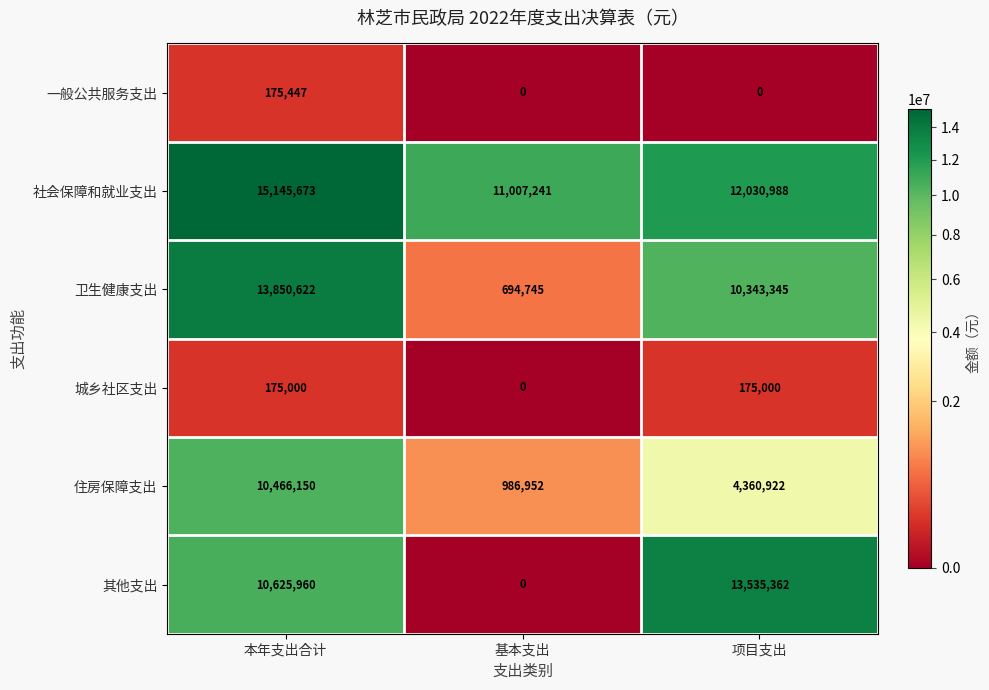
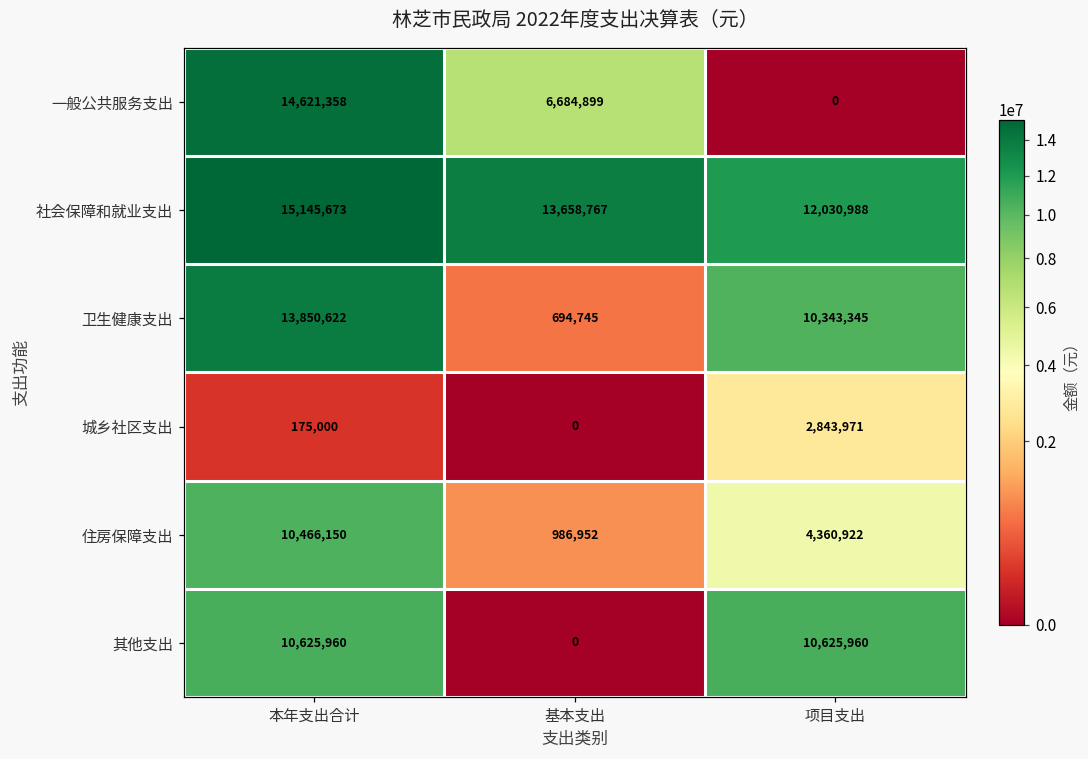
一般公共服务支出, 本年支出合计: 175,447 -> 14,621,358
一般公共服务支出, 基本支出: 0 -> 6,684,899
社会保障和就业支出, 基本支出: 11,007,241 -> 13,658,767
城乡社区支出, 项目支出: 175,000 -> 2,843,971
其他支出, 项目支出: 13,535,362 -> 10,625,960
